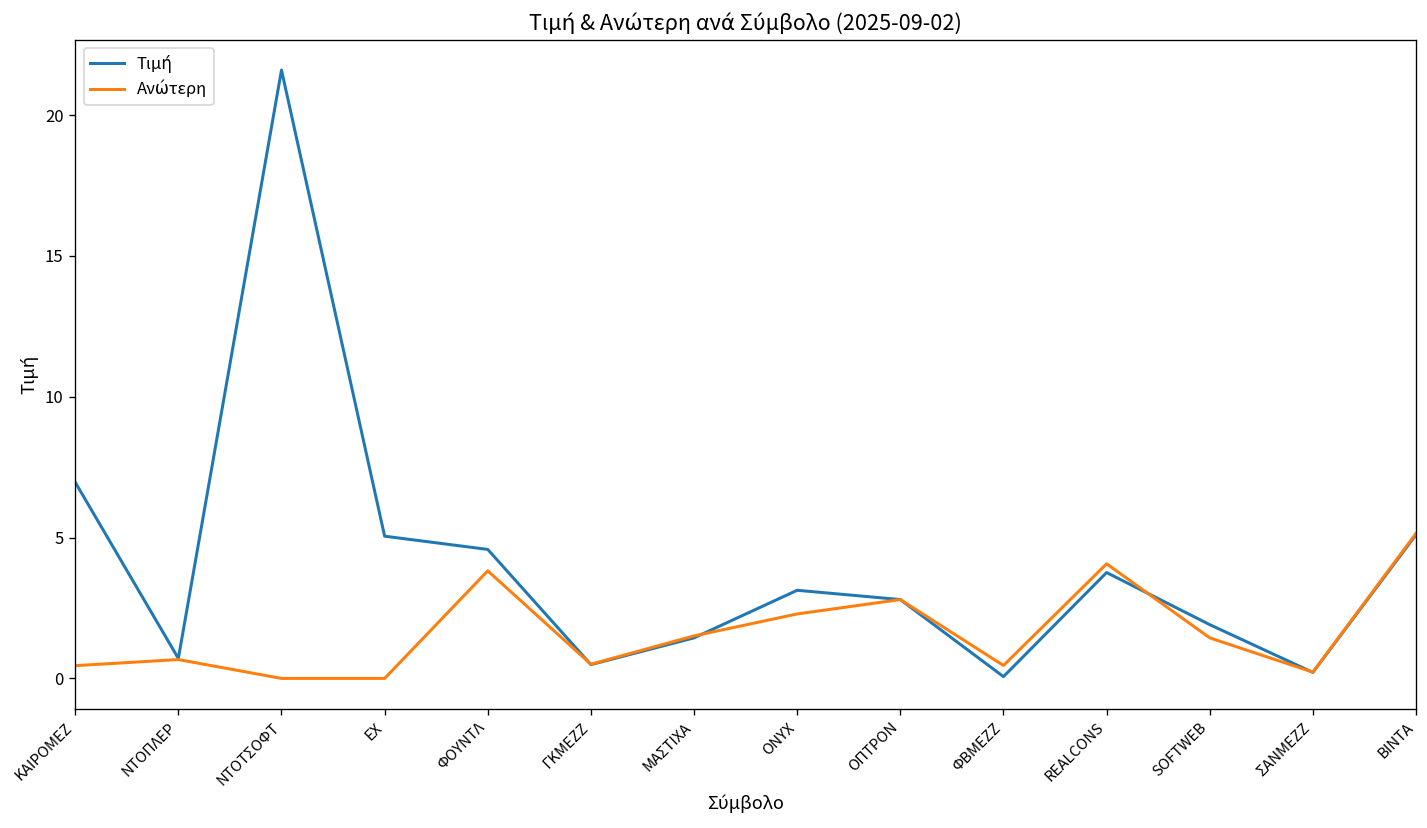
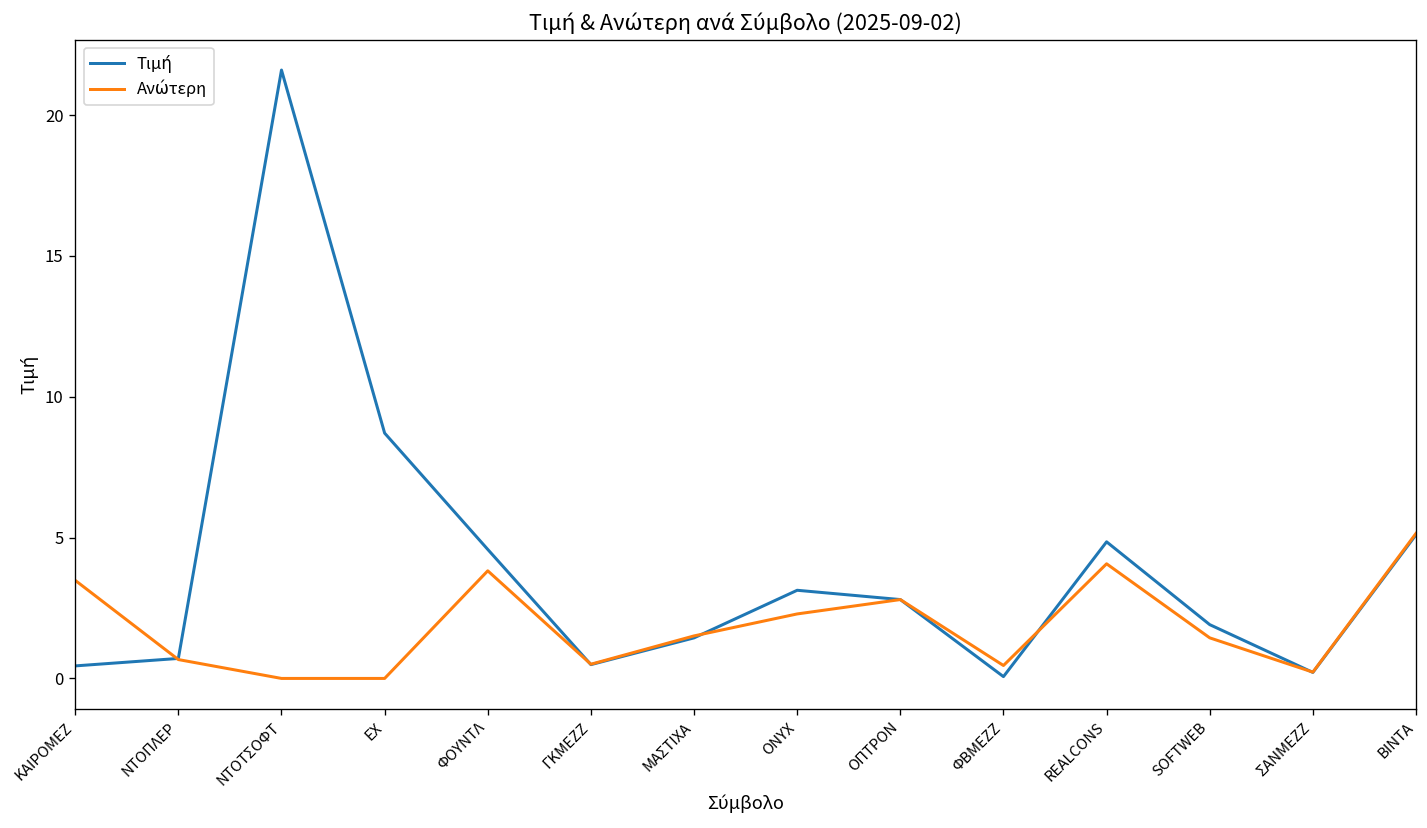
Τιμή, ΚΑΙΡΟΜΕΖ: 7.0 -> 0.4
Ανώτερη, ΚΑΙΡΟΜΕΖ: 0.5 -> 3.5
Τιμή, ΕΧ: 5.1 -> 8.7
Τιμή, REALCONS: 3.8 -> 4.9
